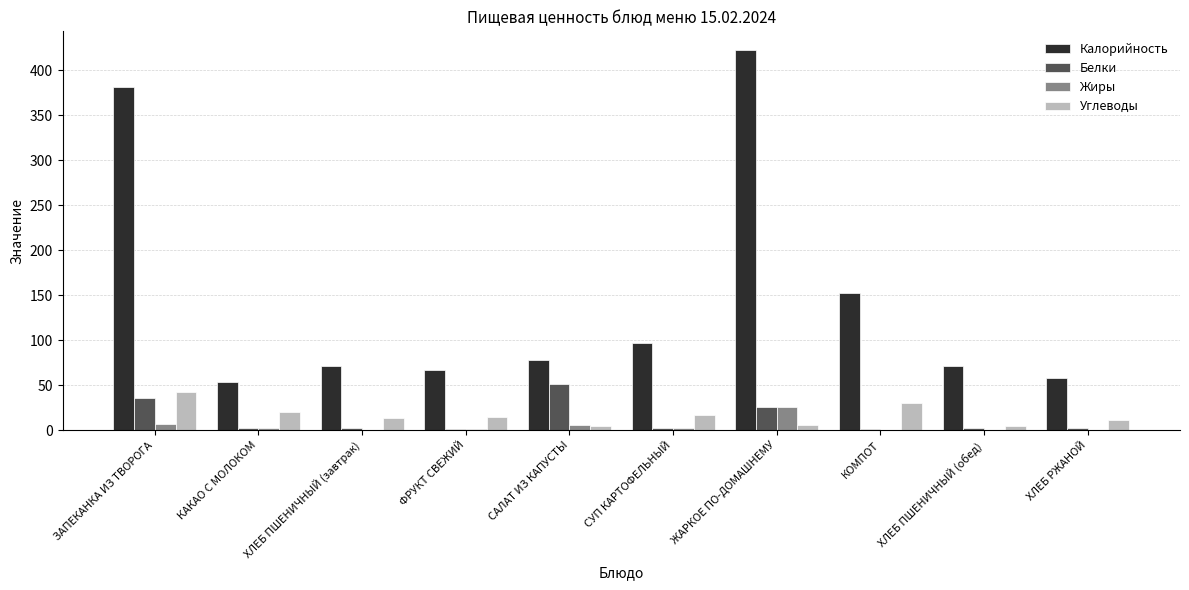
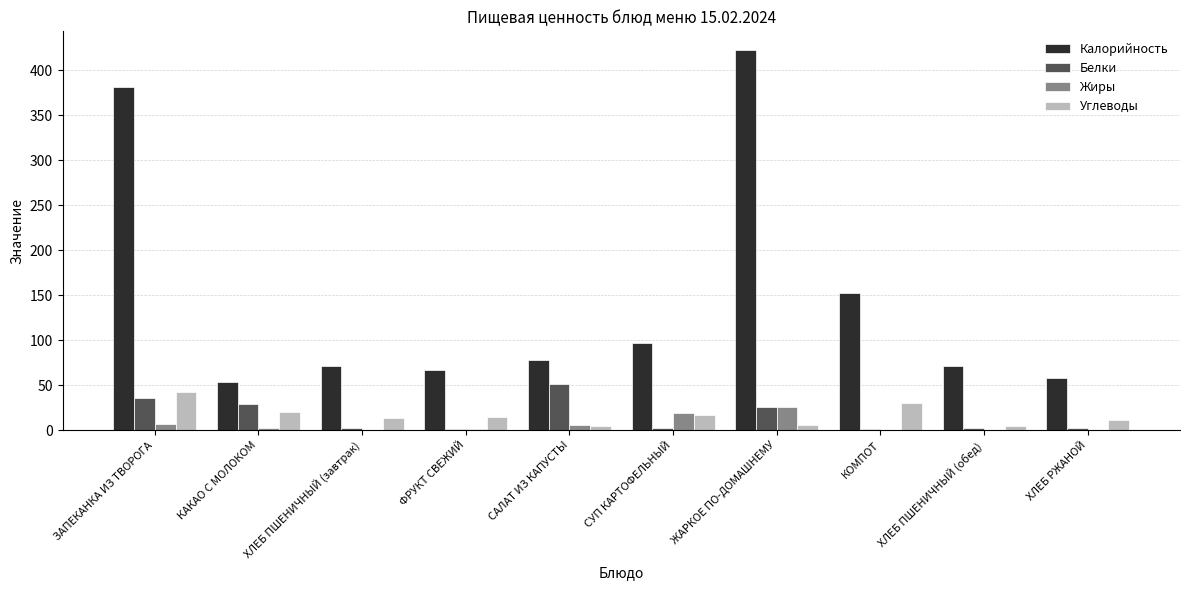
Белки, КАКАО С МОЛОКОМ: 0 -> 30
Жиры, СУП КАРТОФЕЛЬНЫЙ: 0 -> 20
